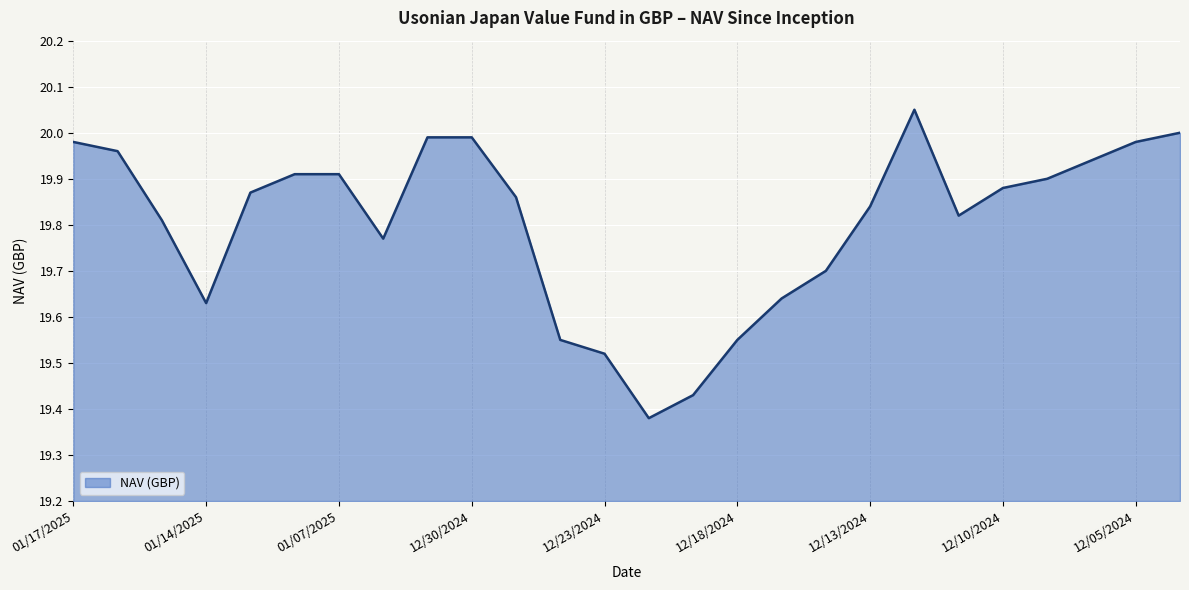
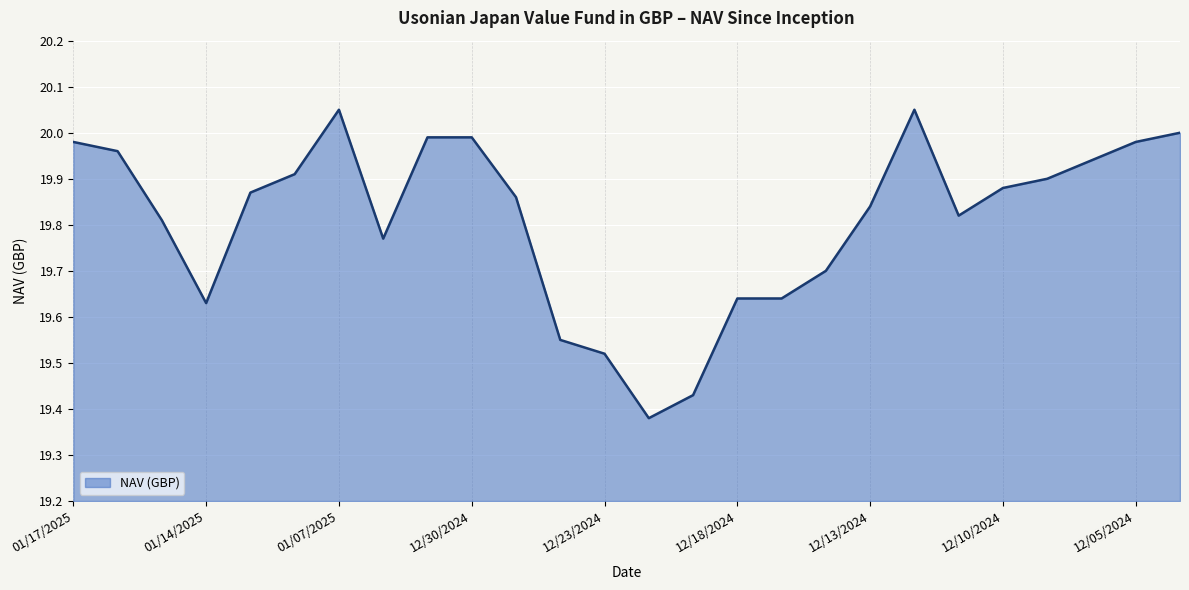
01/07/2025: 19.91 -> 20.05
12/18/2024: 19.55 -> 19.64
